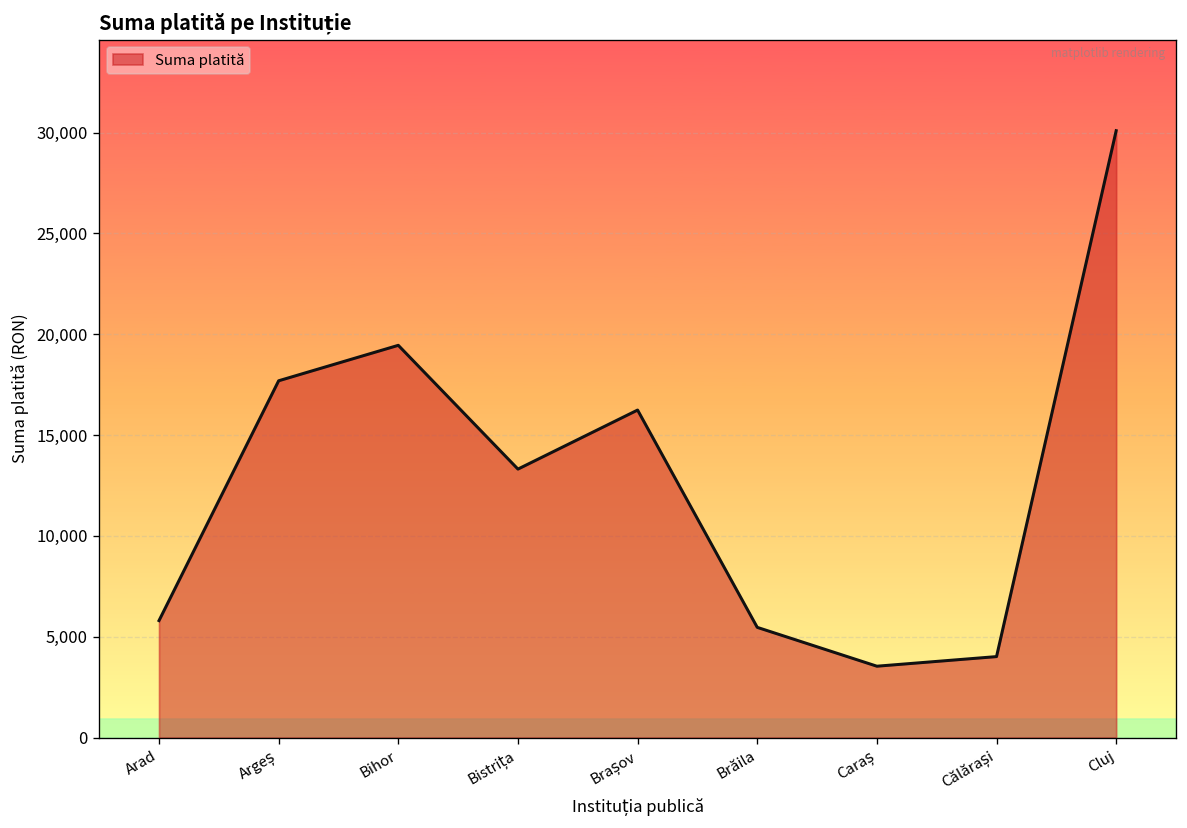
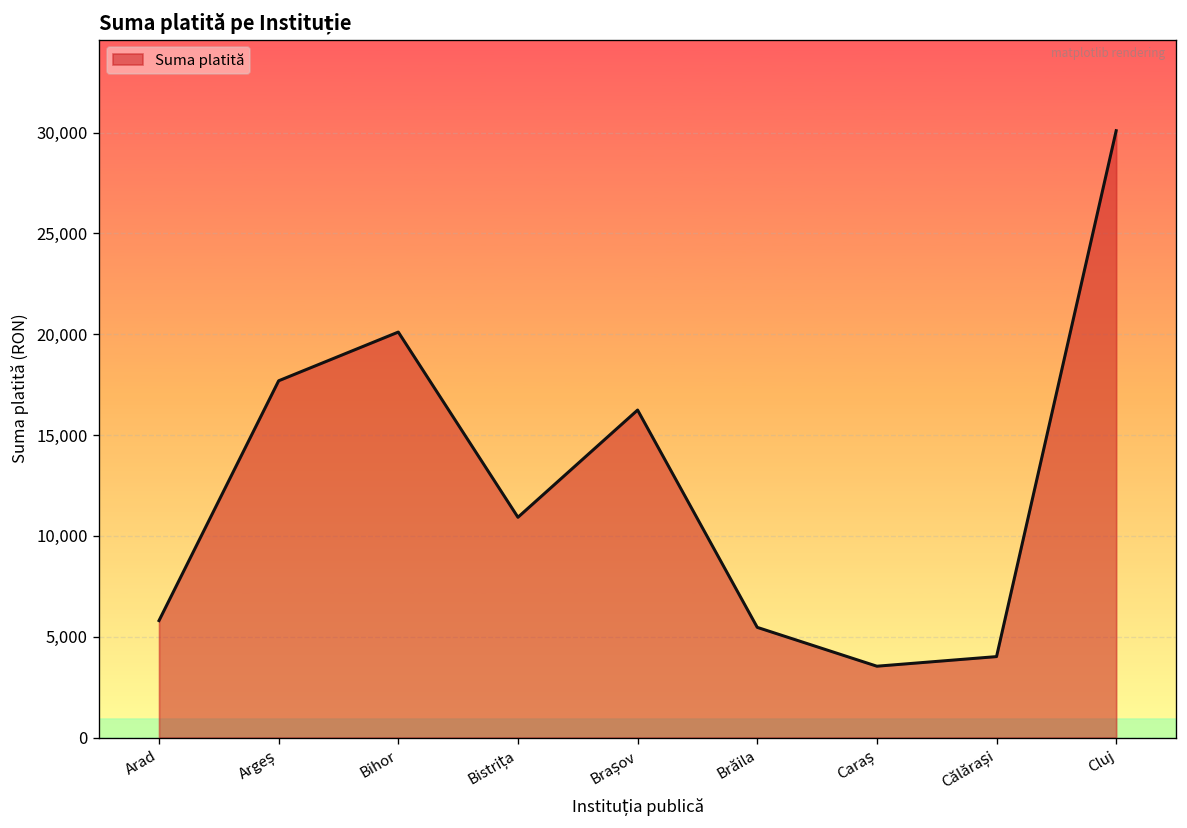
Bihor: 19,400 -> 20,100
Bistrița: 13,300 -> 10,900
